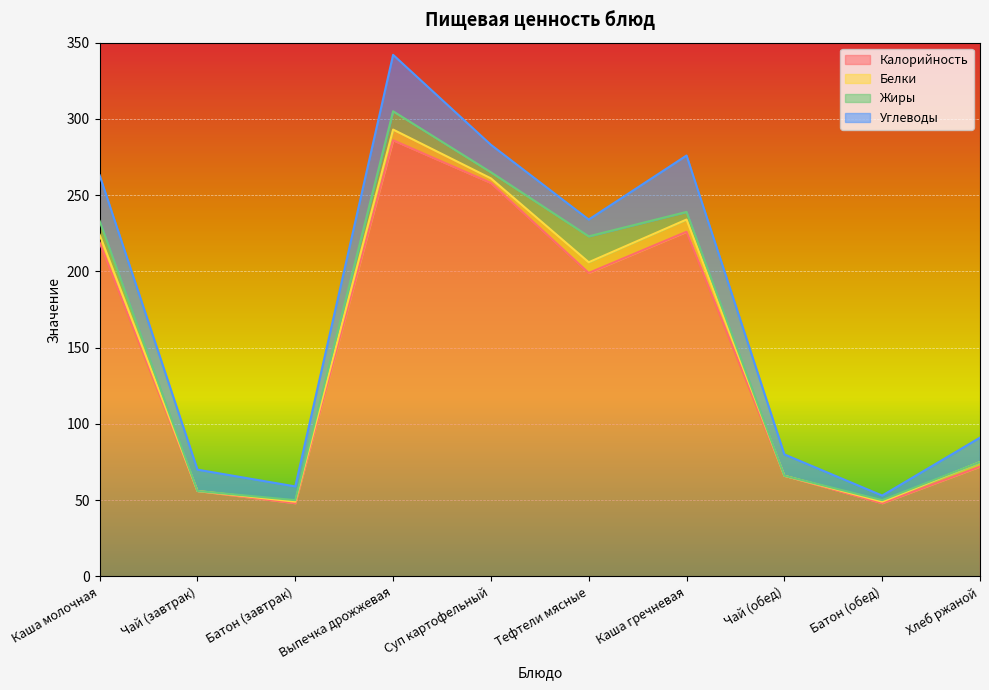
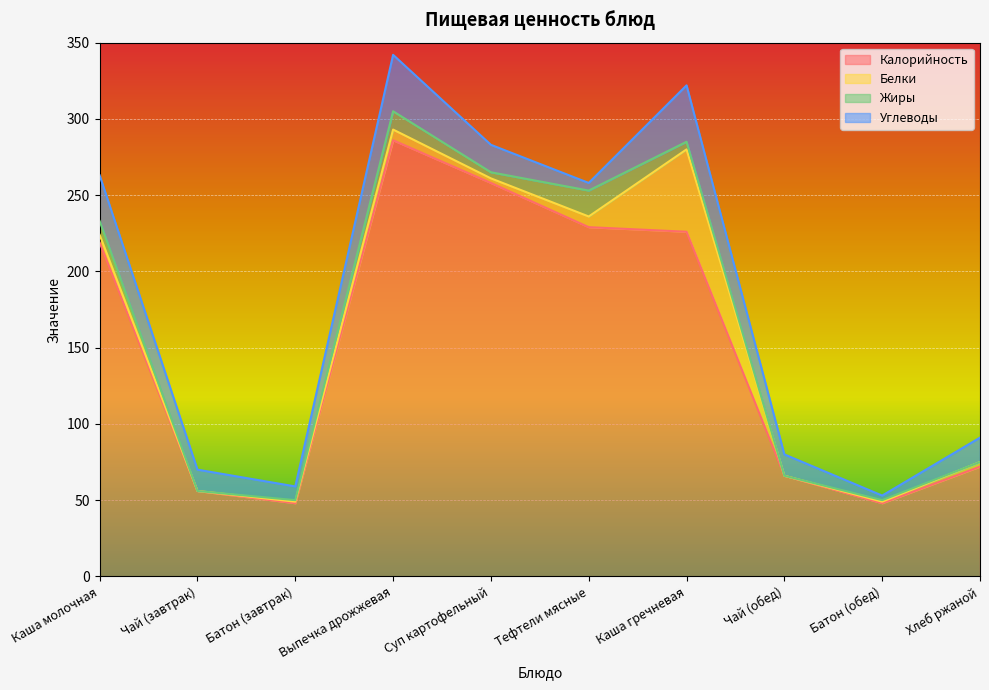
Калорийность, Тефтели мясные: 199 -> 229
Углеводы, Тефтели мясные: 11 -> 5
Белки, Каша гречневая: 8 -> 54
